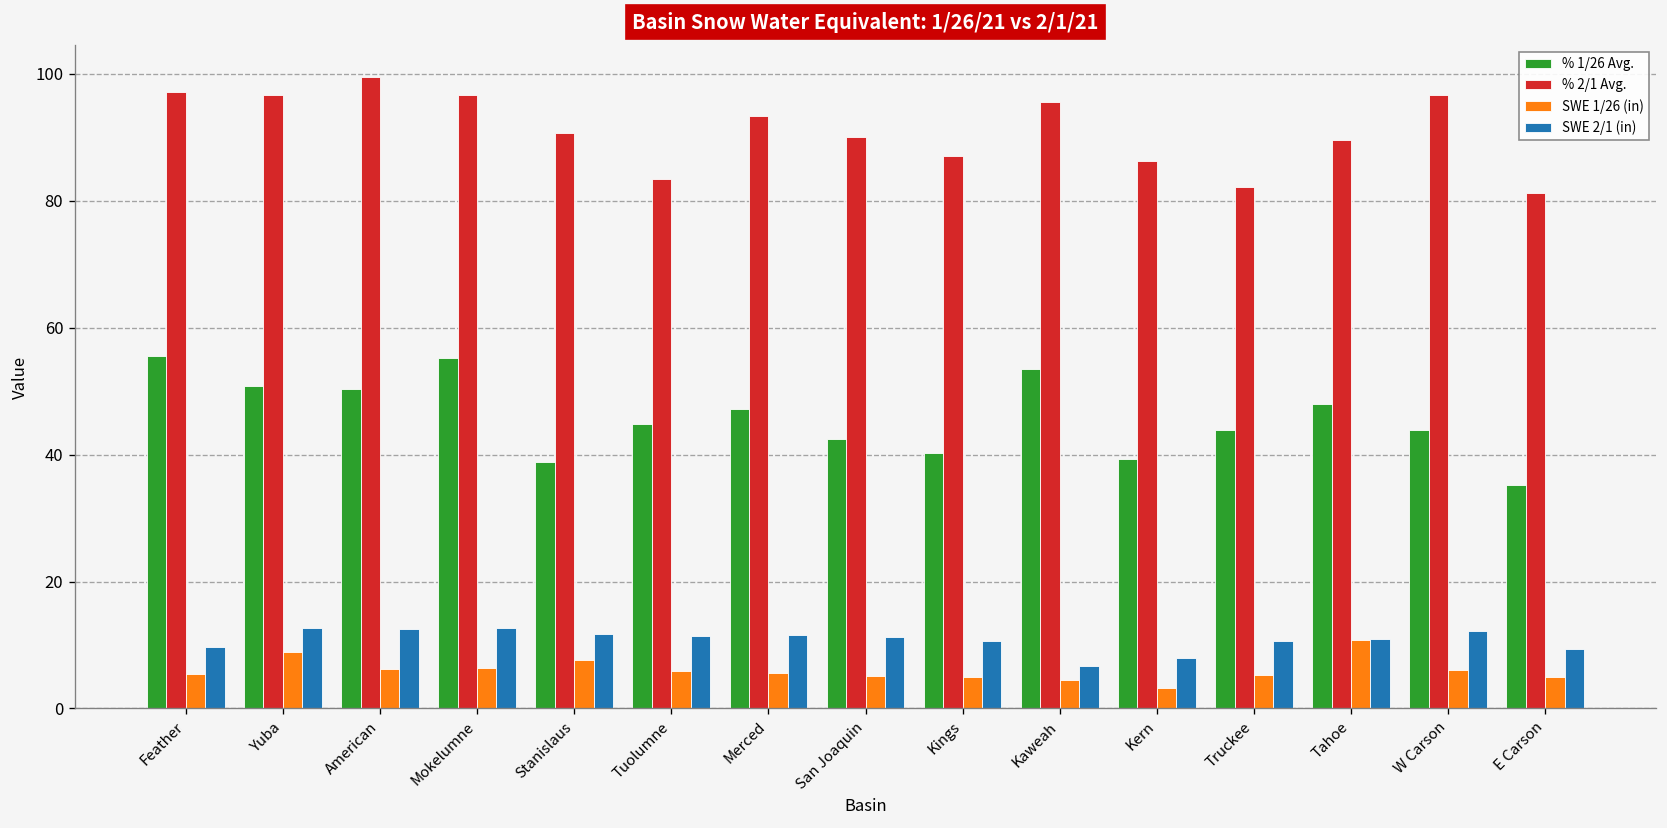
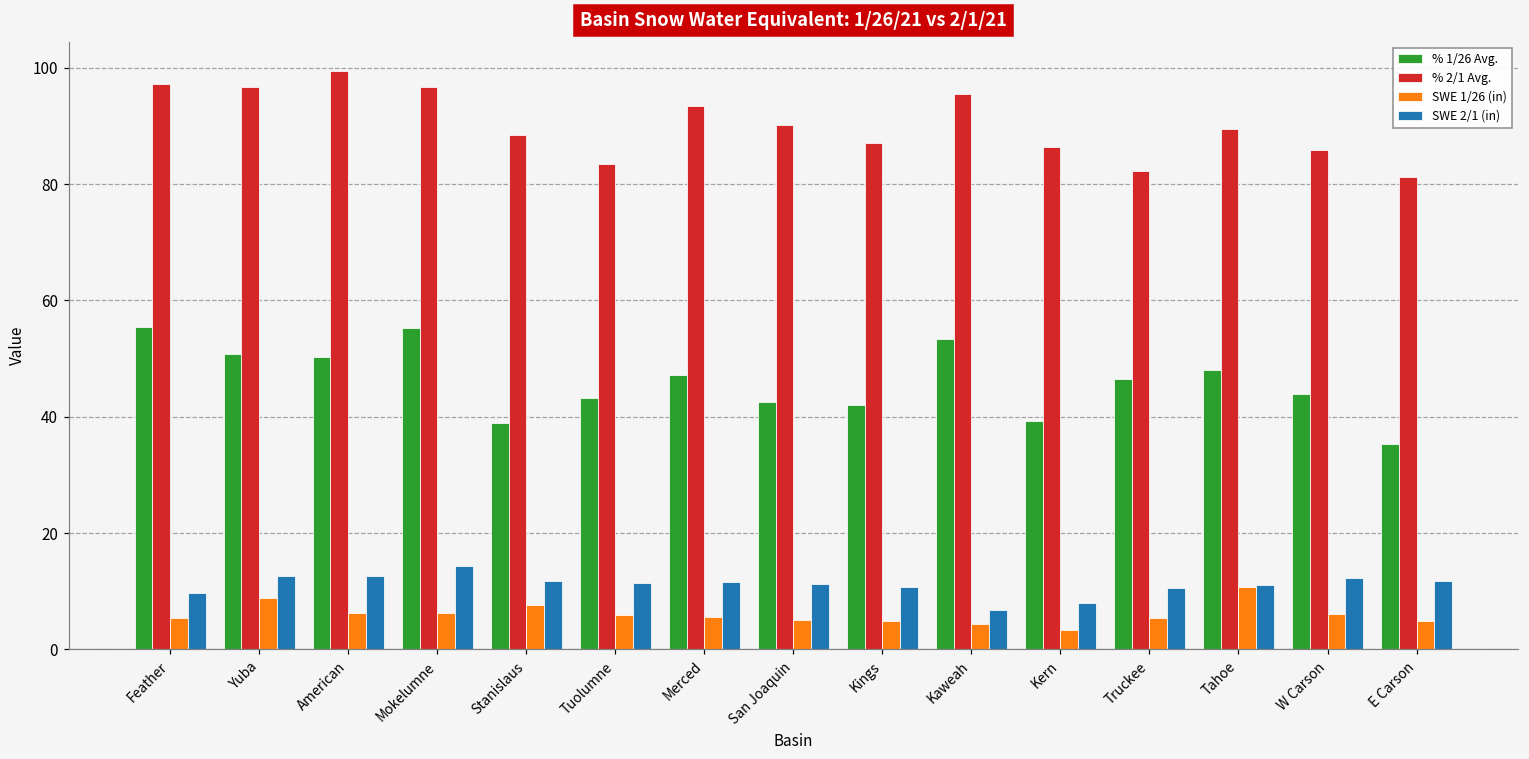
SWE 2/1 (in), Mokelumne: 13 -> 14
% 2/1 Avg., Stanislaus: 91 -> 88
% 1/26 Avg., Tuolumne: 45 -> 43
% 1/26 Avg., Kings: 40 -> 42
% 1/26 Avg., Truckee: 44 -> 46
% 2/1 Avg., W Carson: 97 -> 86
SWE 2/1 (in), E Carson: 9 -> 12
